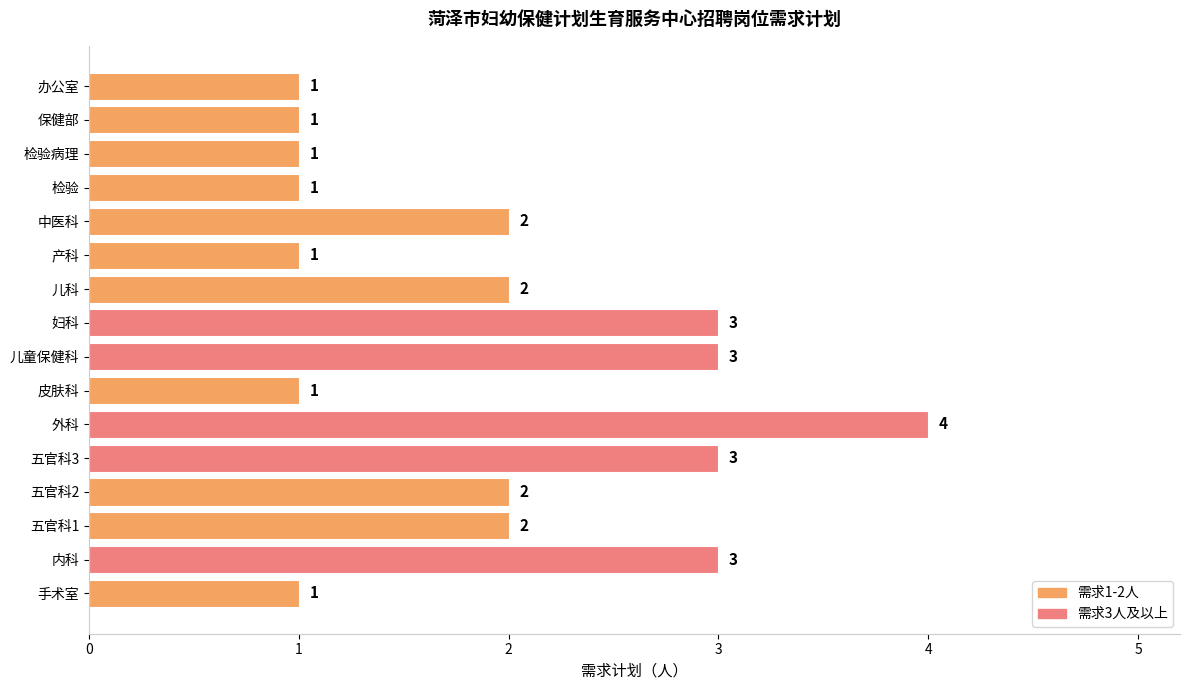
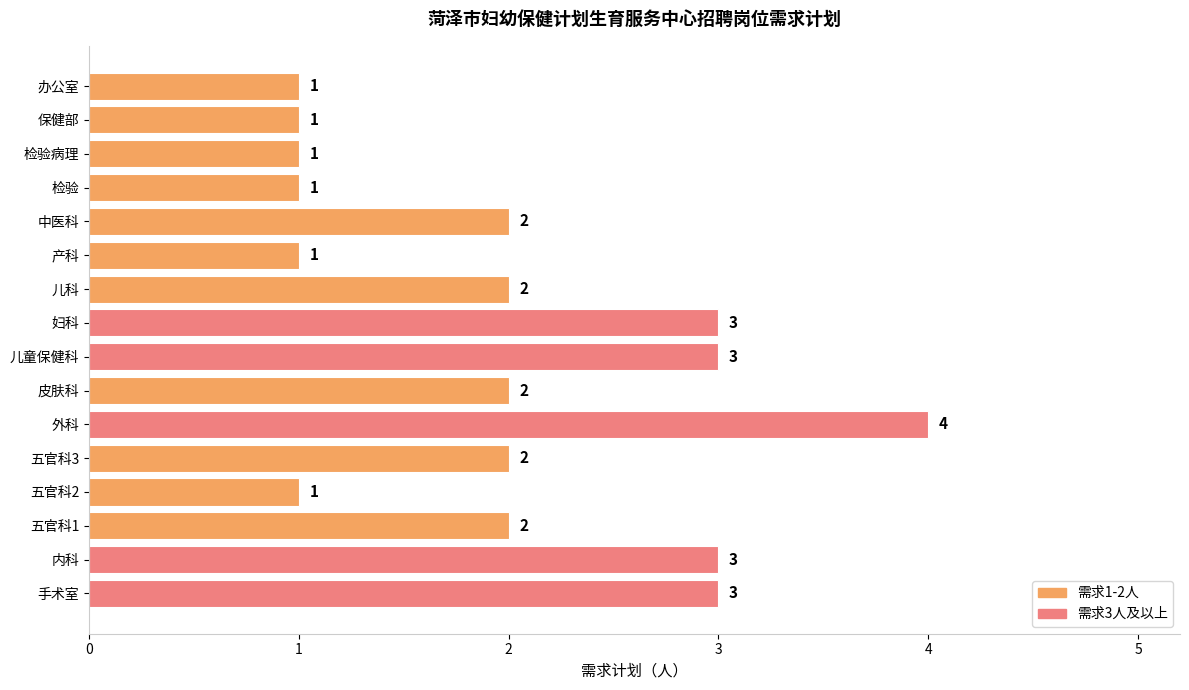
皮肤科: 1 -> 2
五官科3: 3 -> 2
五官科2: 2 -> 1
手术室: 1 -> 3
